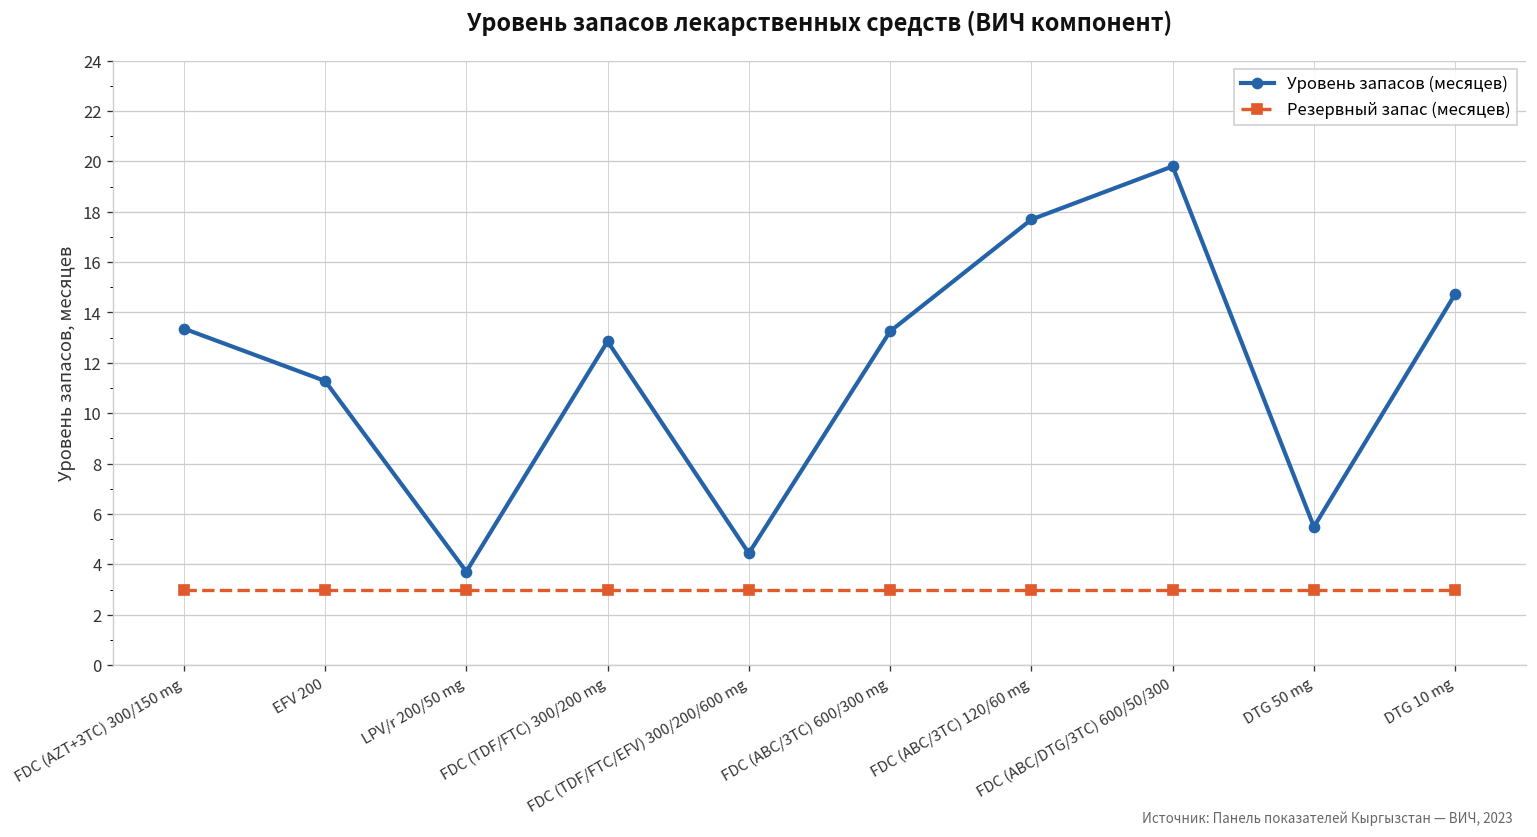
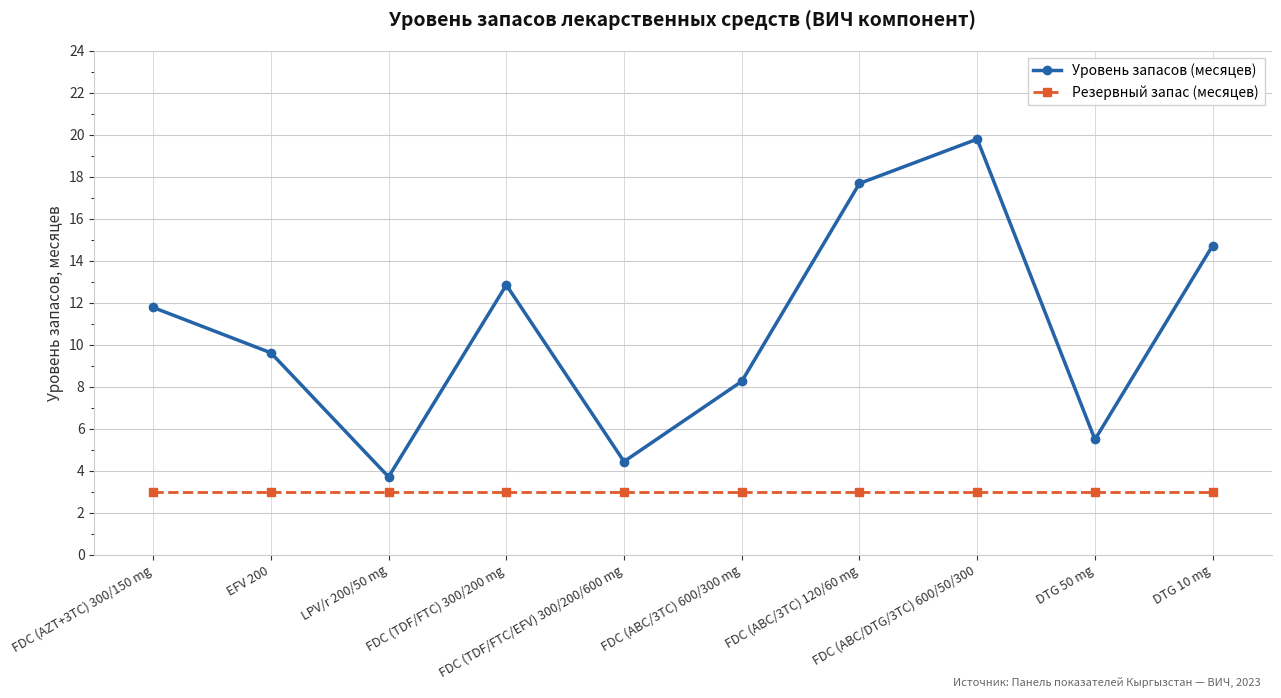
Уровень запасов (месяцев), FDC (AZT+3TC) 300/150 mg: 13.4 -> 11.8
Уровень запасов (месяцев), EFV 200: 11.3 -> 9.6
Уровень запасов (месяцев), FDC (ABC/3TC) 600/300 mg: 13.3 -> 8.3
